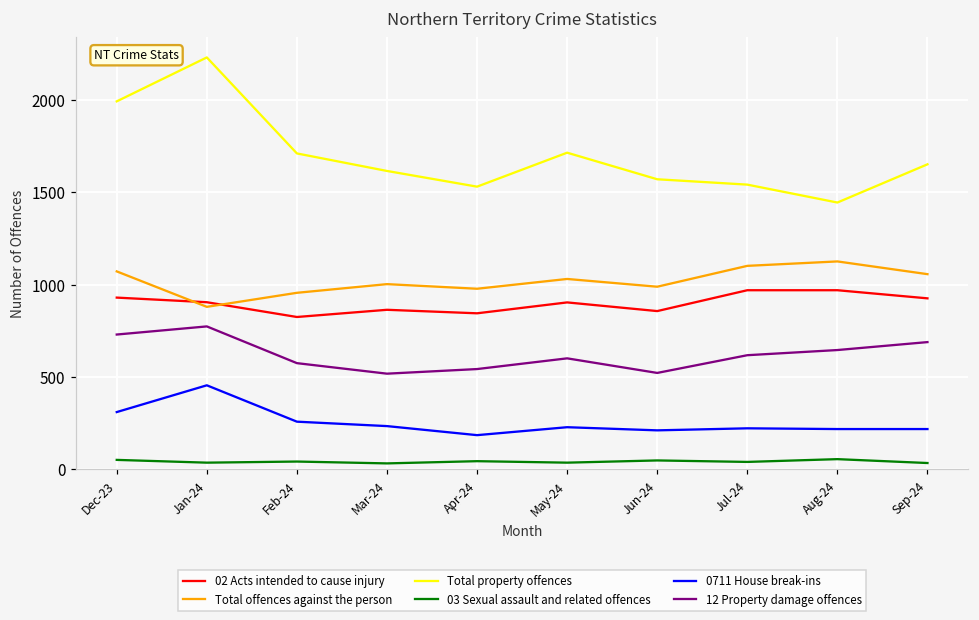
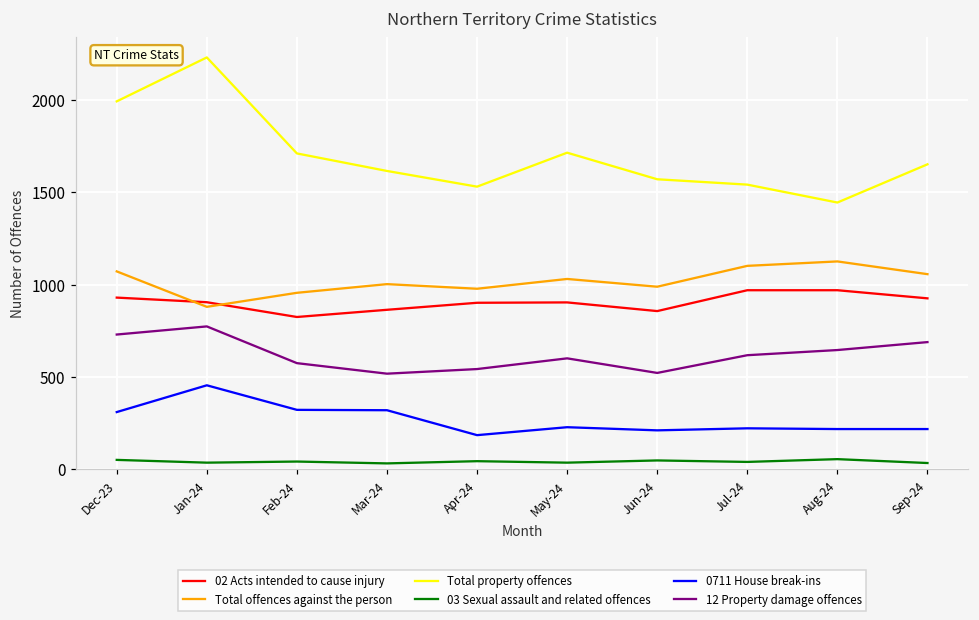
0711 House break-ins, Feb-24: 260 -> 320
0711 House break-ins, Mar-24: 230 -> 320
02 Acts intended to cause injury, Apr-24: 850 -> 900
